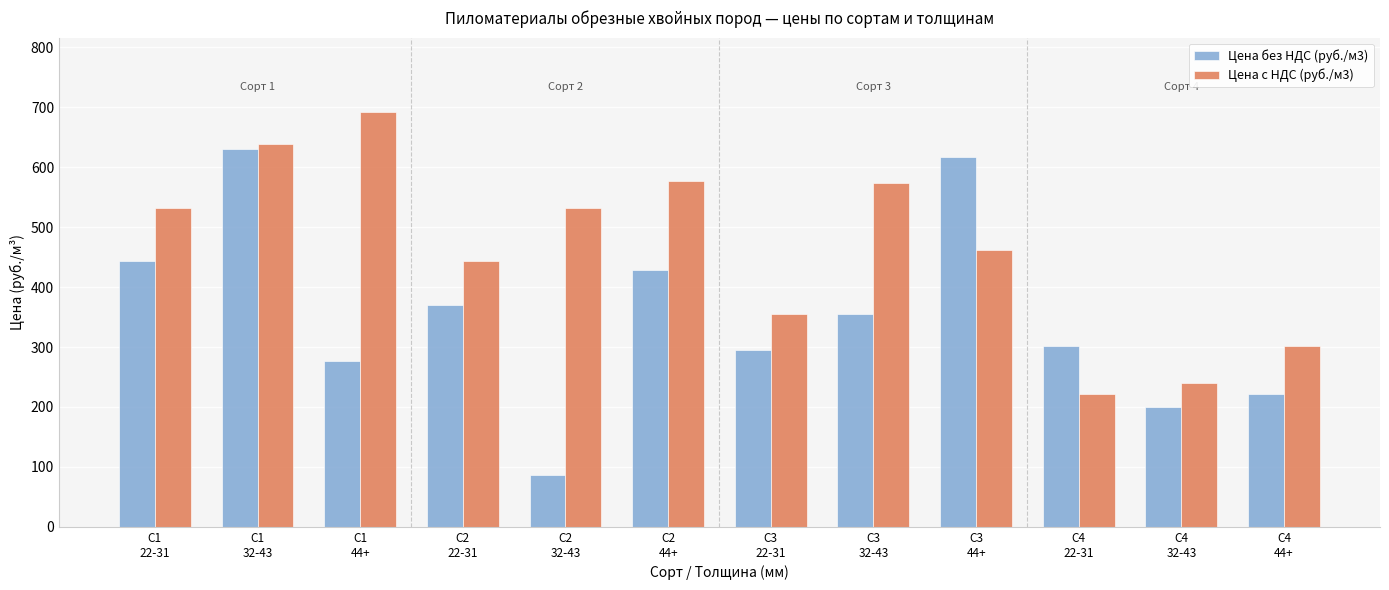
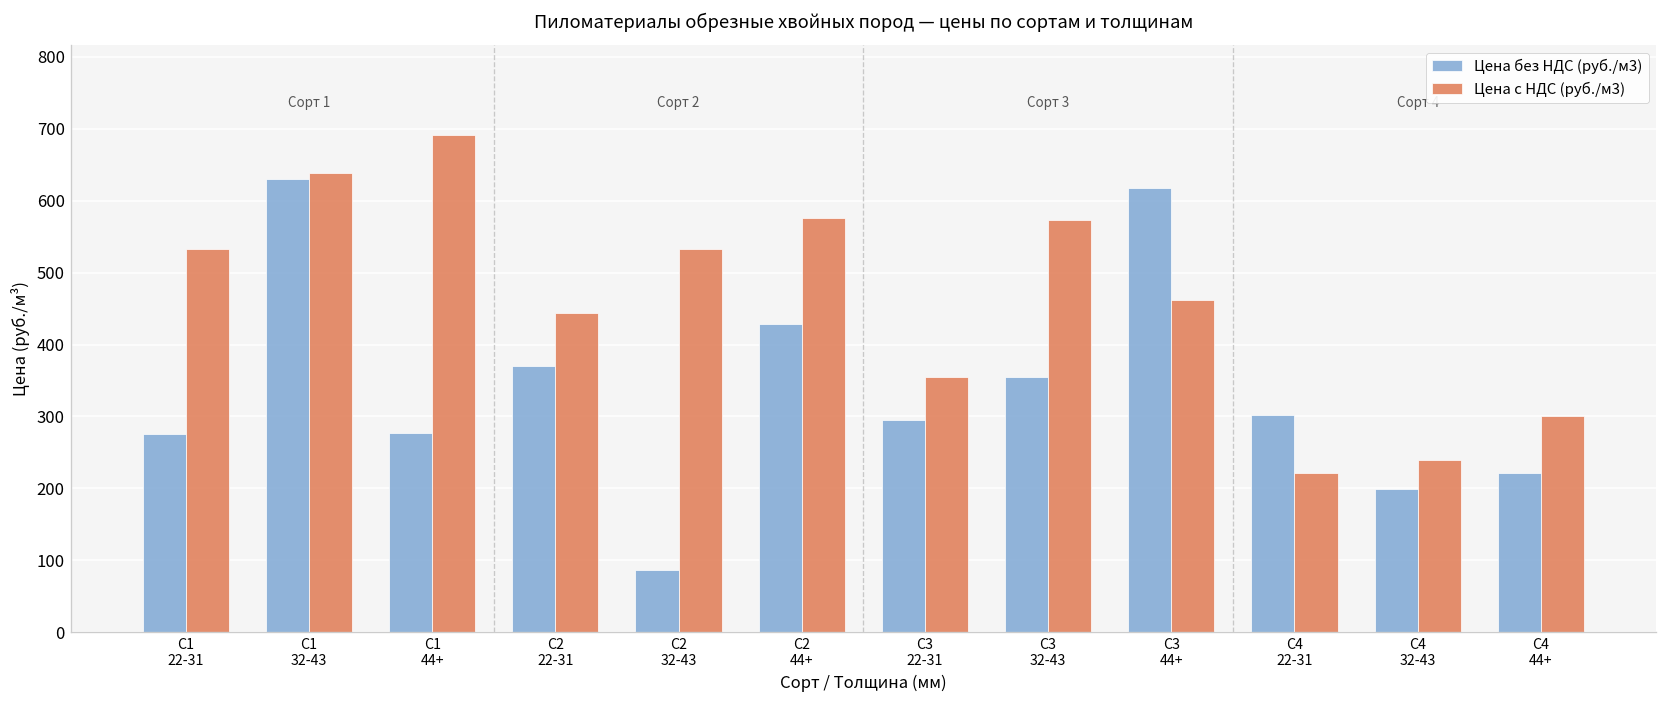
Цена без НДС (руб./м3), С1 22-31: 440 -> 280
